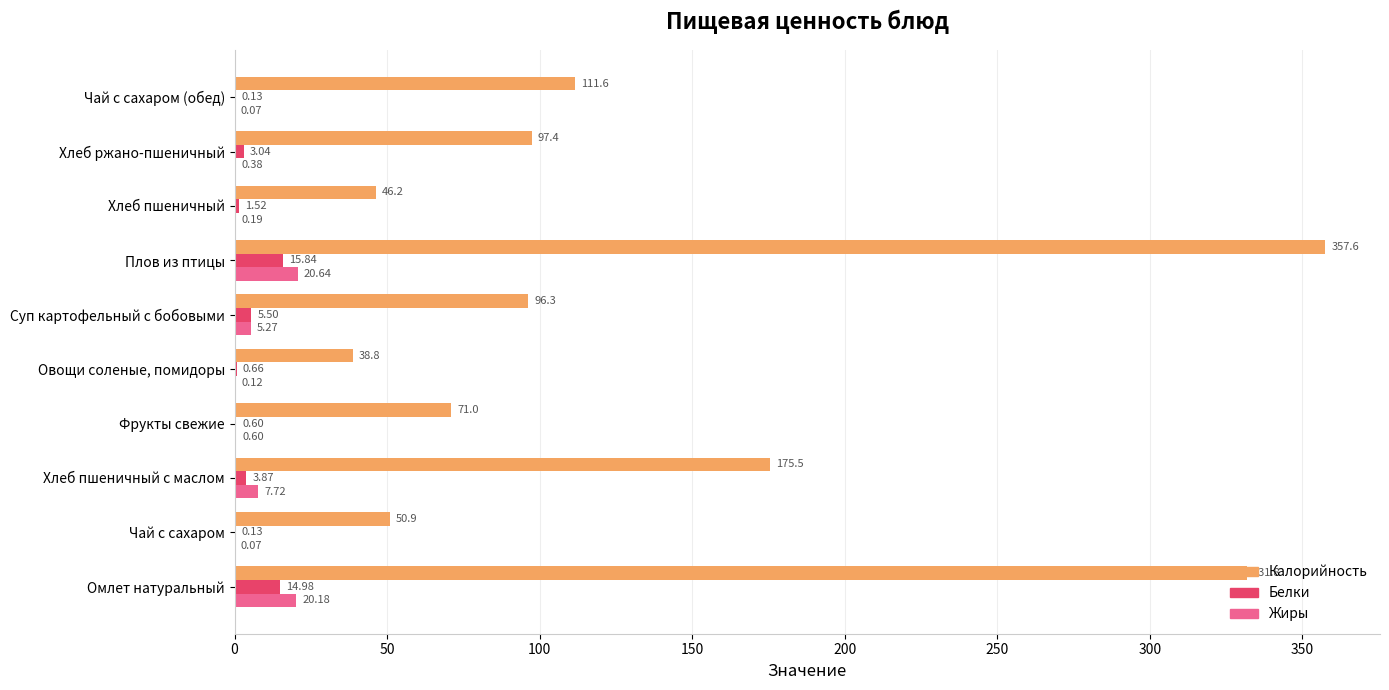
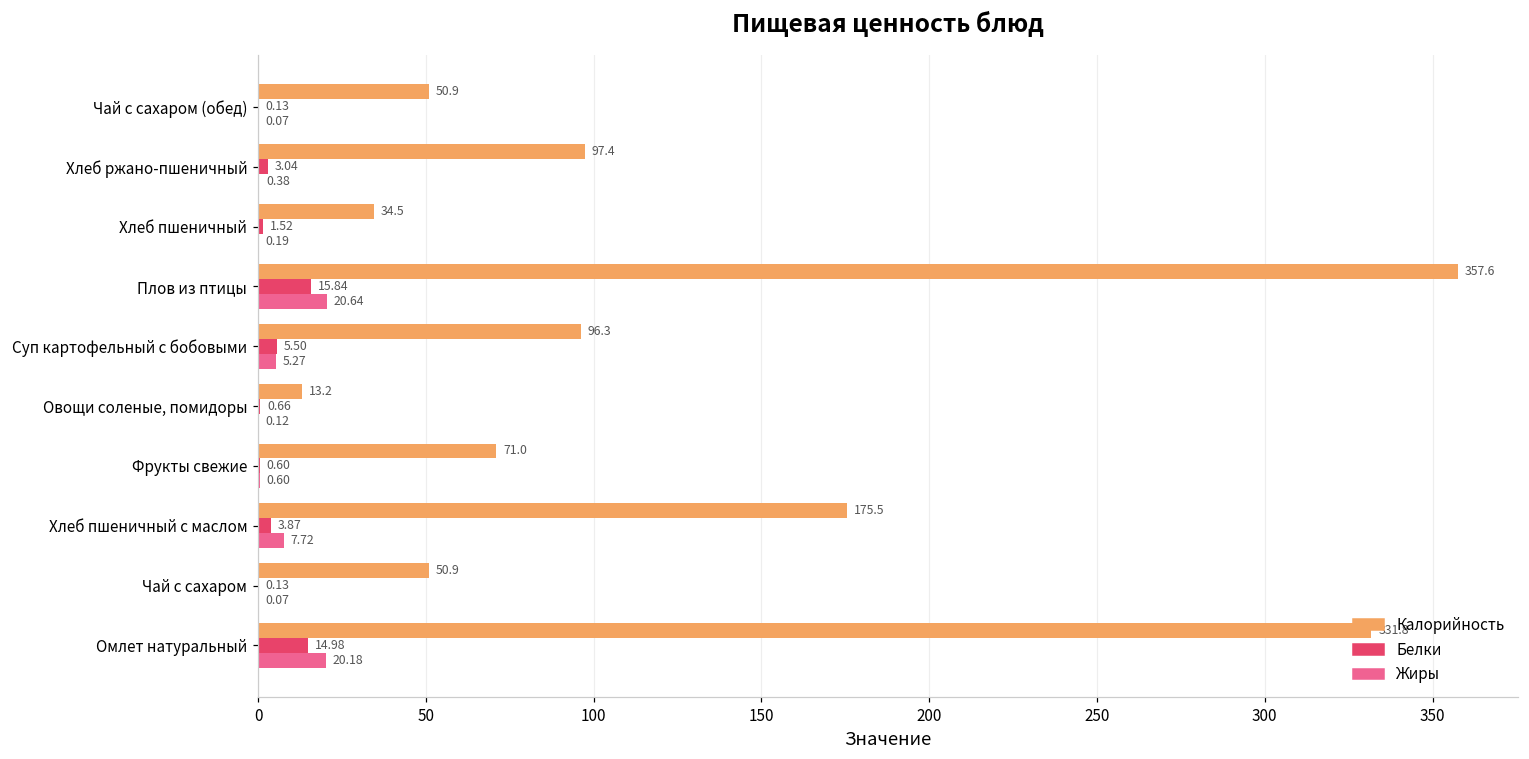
Калорийность, Чай с сахаром (обед): 111.6 -> 50.9
Калорийность, Хлеб пшеничный: 46.2 -> 34.5
Калорийность, Овощи соленые, помидоры: 38.8 -> 13.2
